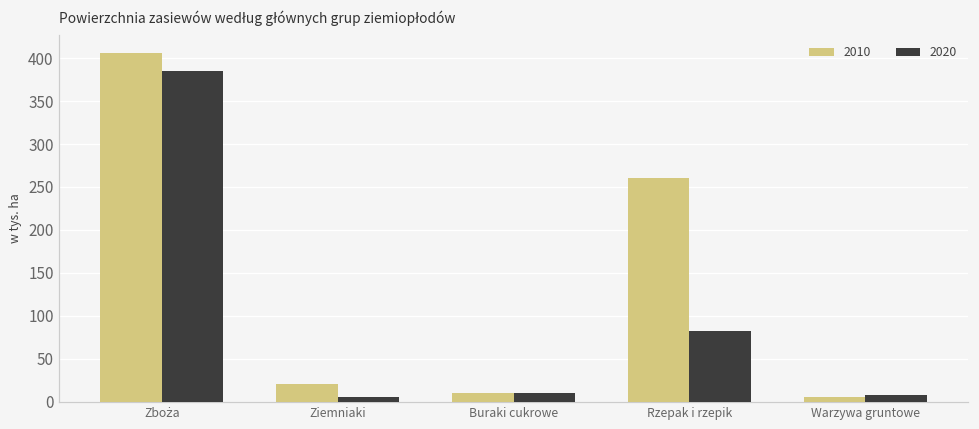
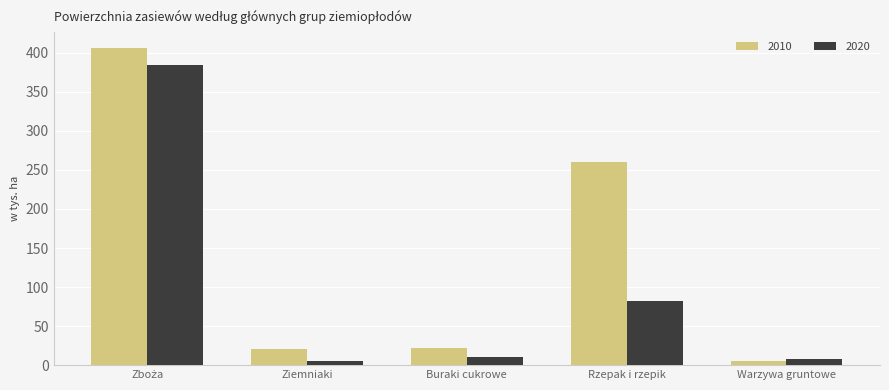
2010, Buraki cukrowe: 10 -> 20
